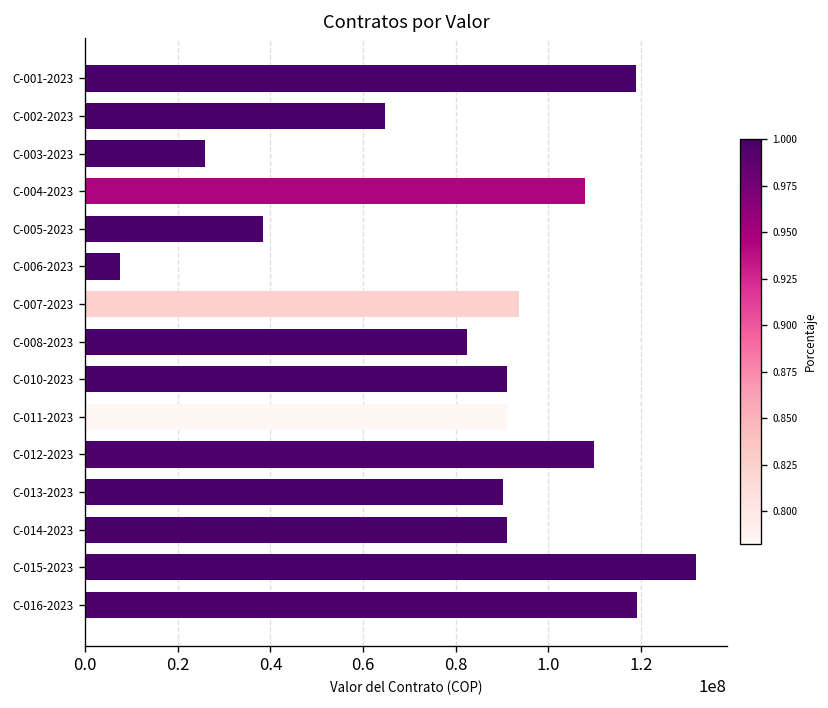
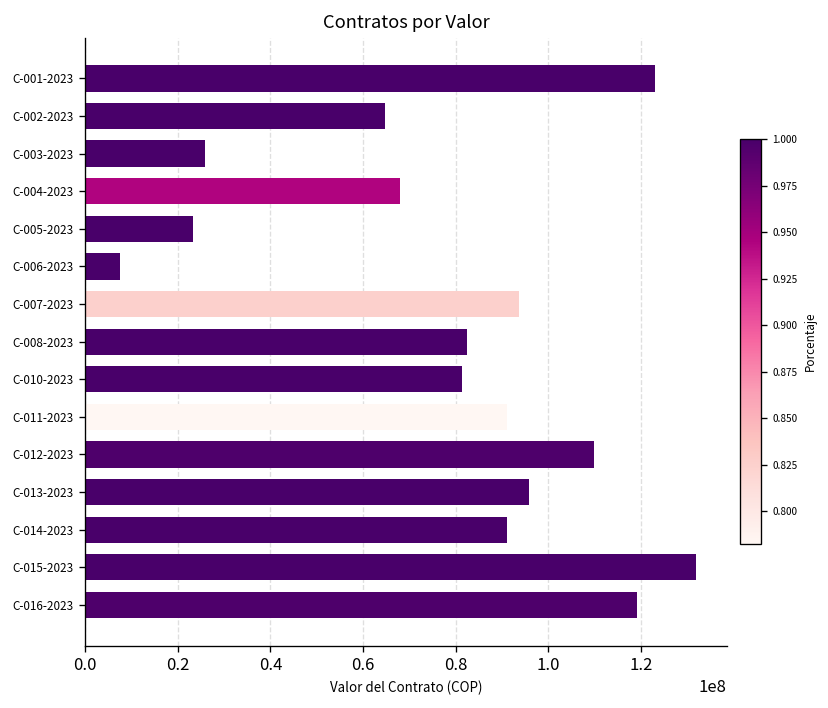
C-001-2023: 119000000 -> 123000000
C-004-2023: 108000000 -> 68000000
C-005-2023: 39000000 -> 23000000
C-010-2023: 91000000 -> 81000000
C-013-2023: 90000000 -> 96000000
